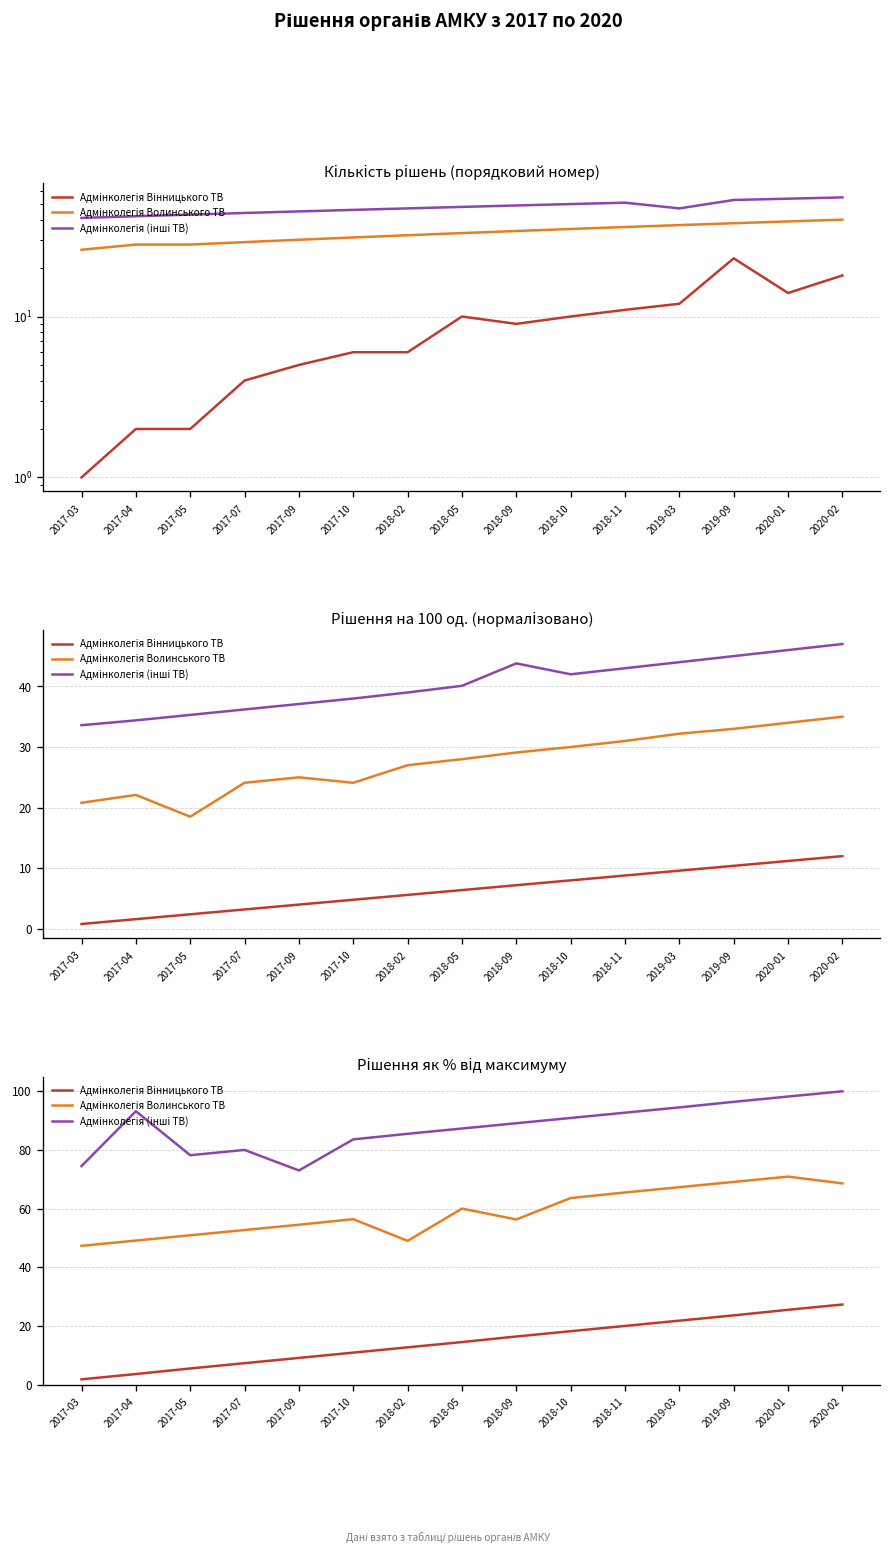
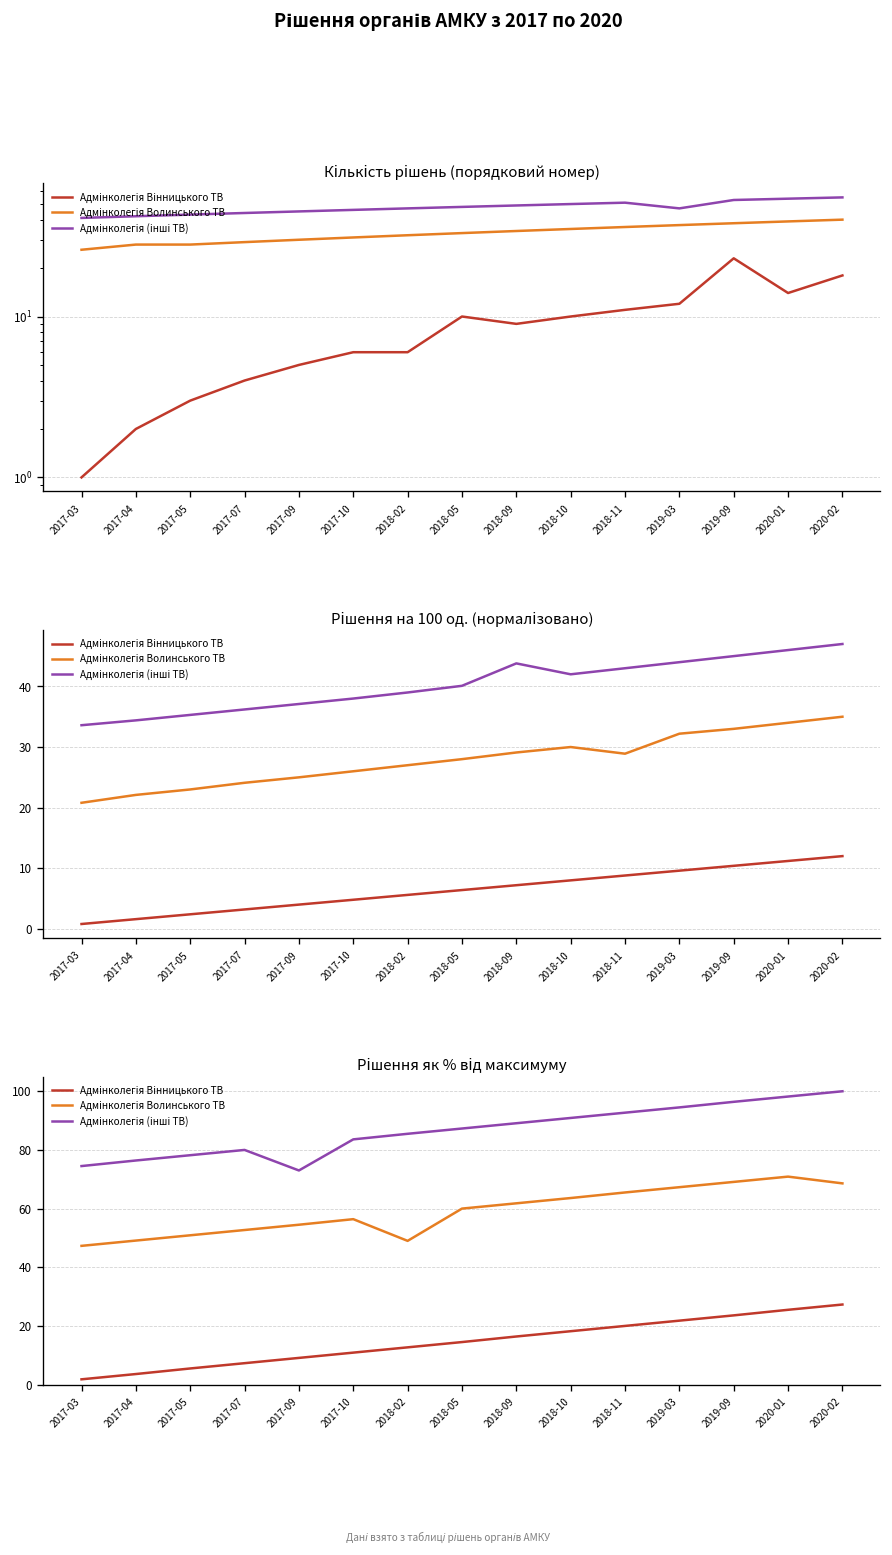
Кількість рішень (порядковий номер), Адмінколегія Вінницького ТВ, 2017-05: 2 -> 3
Рішення на 100 од. (нормалізовано), Адмінколегія Волинського ТВ, 2017-05: 19 -> 23
Рішення на 100 од. (нормалізовано), Адмінколегія Волинського ТВ, 2017-10: 24 -> 26
Рішення на 100 од. (нормалізовано), Адмінколегія Волинського ТВ, 2018-11: 31 -> 29
Рішення як % від максимуму, Адмінколегія (інші ТВ), 2017-04: 93 -> 76
Рішення як % від максимуму, Адмінколегія Волинського ТВ, 2018-09: 56 -> 62
